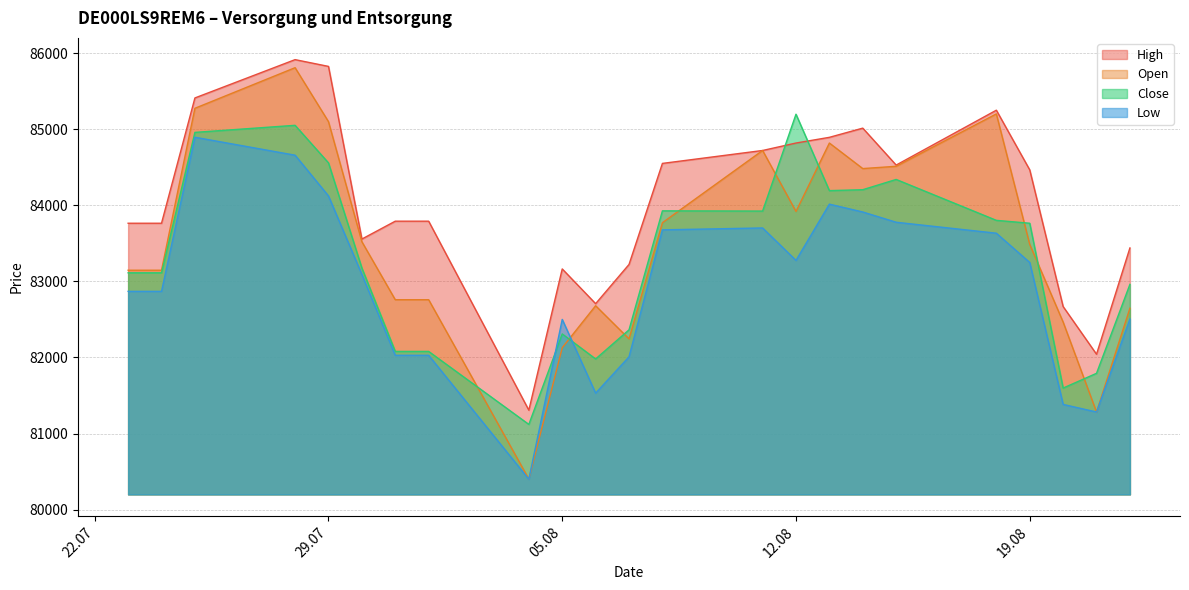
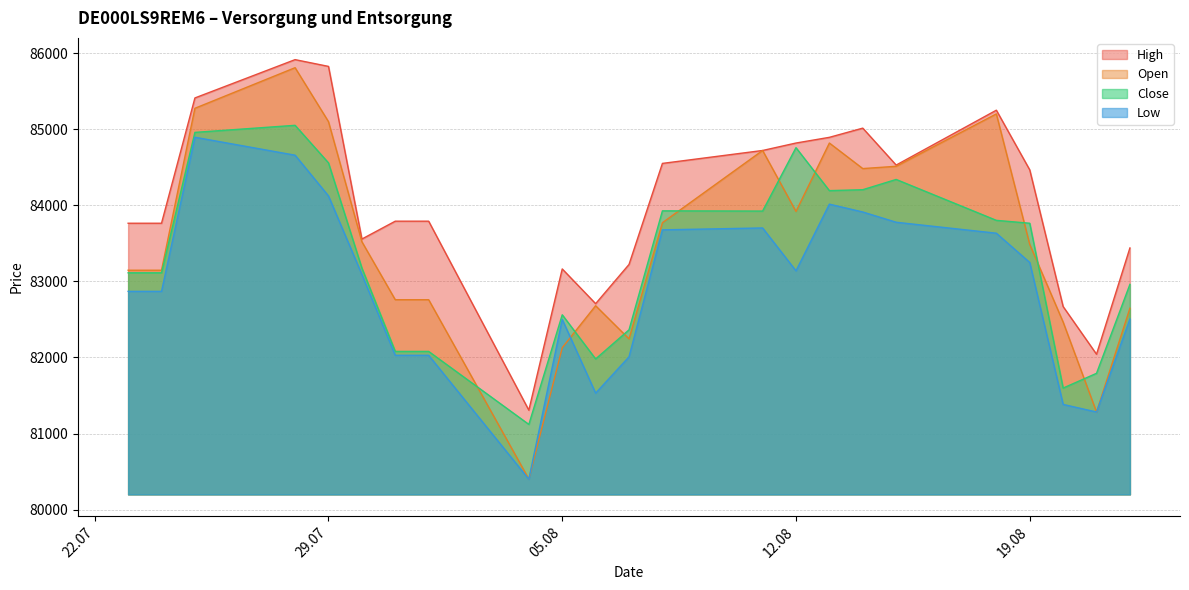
Close, 05.08: 82300 -> 82600
Close, 12.08: 85200 -> 84800
Low, 12.08: 83300 -> 83100
